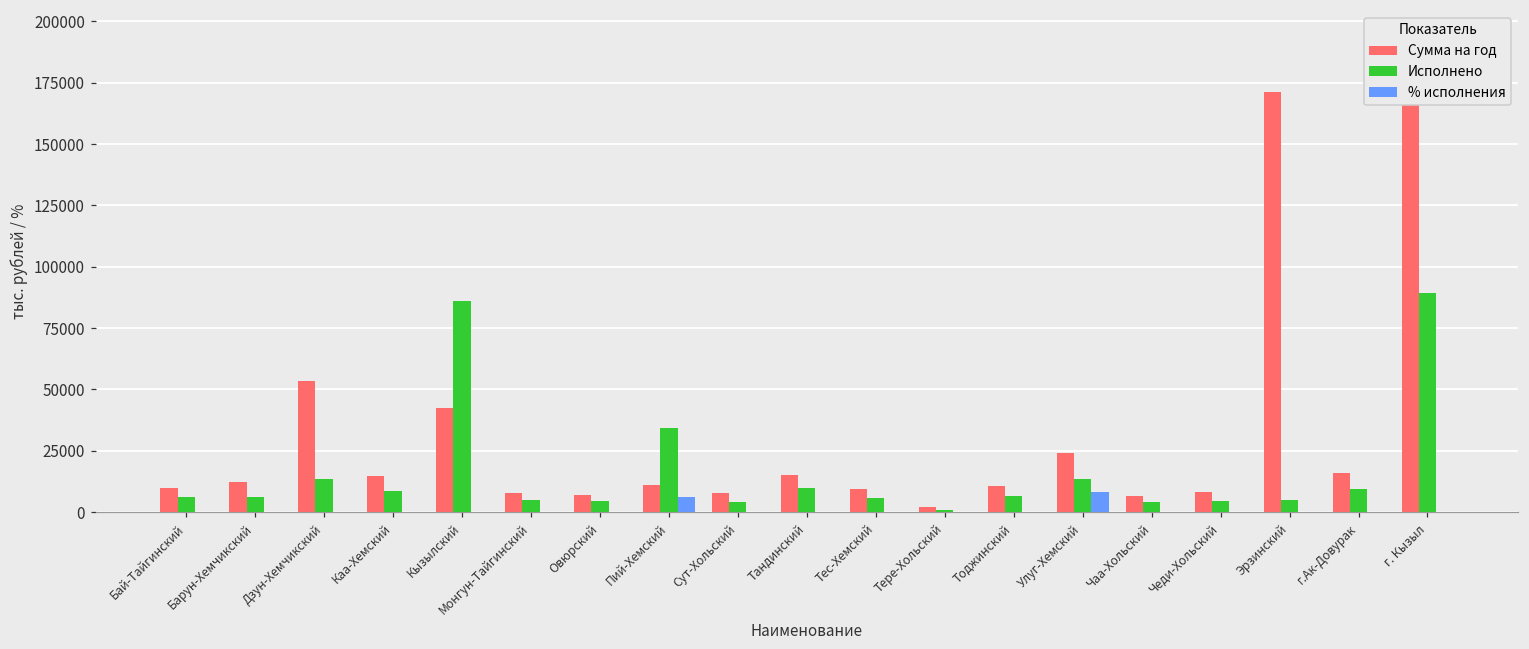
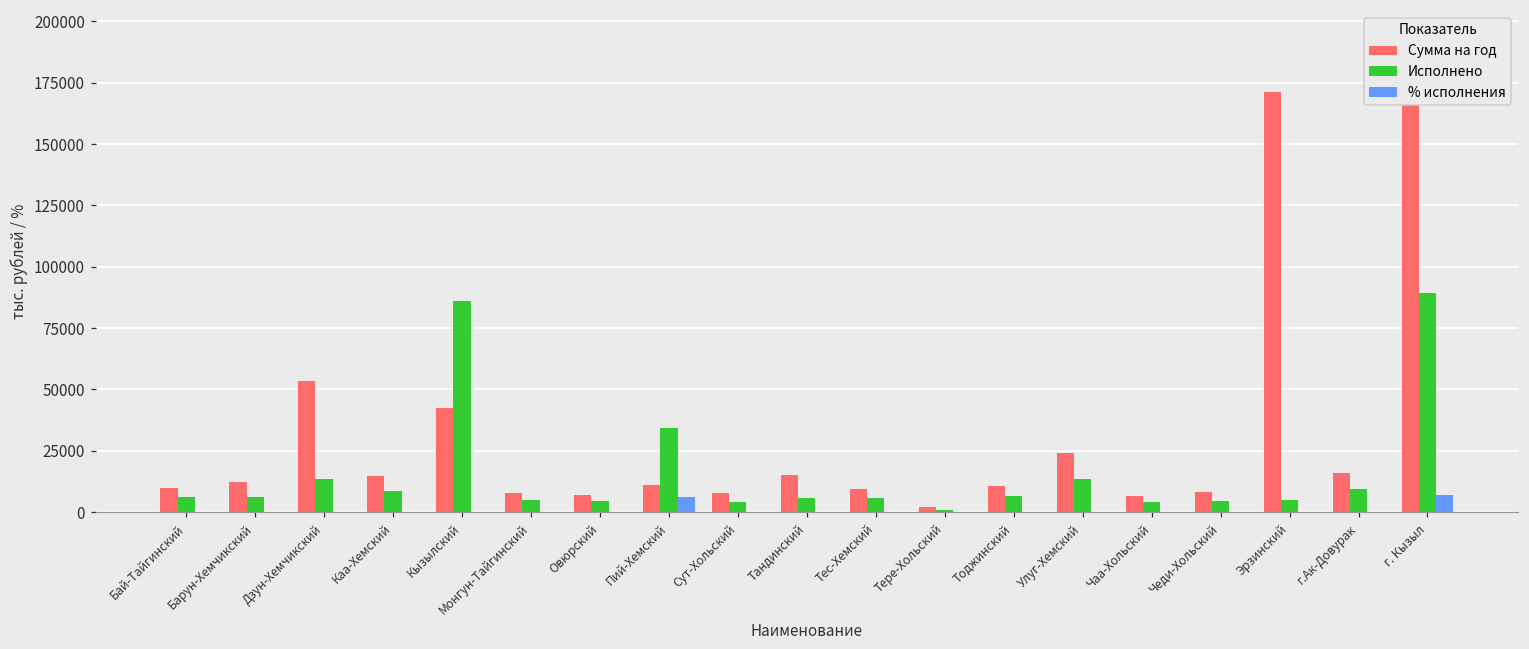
Исполнено, Тандинский: 10000 -> 6000
% исполнения, Улуг-Хемский: 8000 -> 0
% исполнения, г. Кызыл: 0 -> 7000
